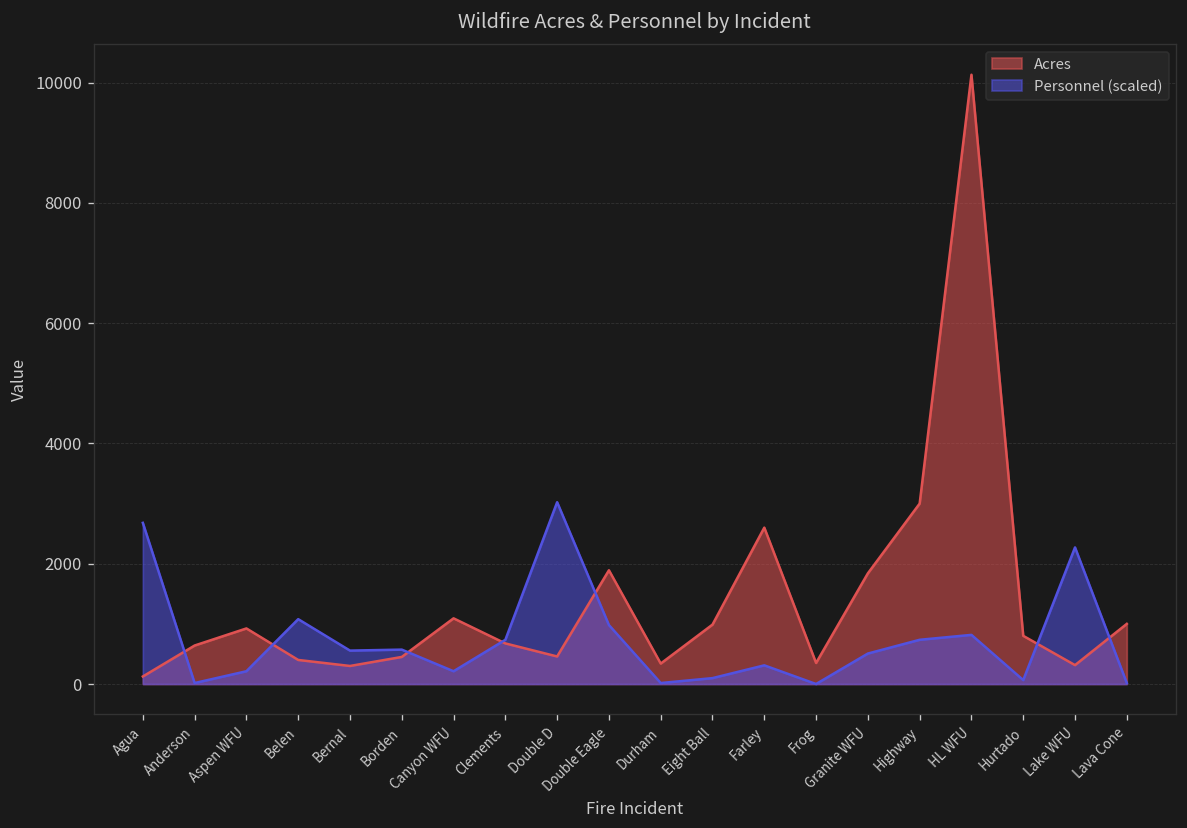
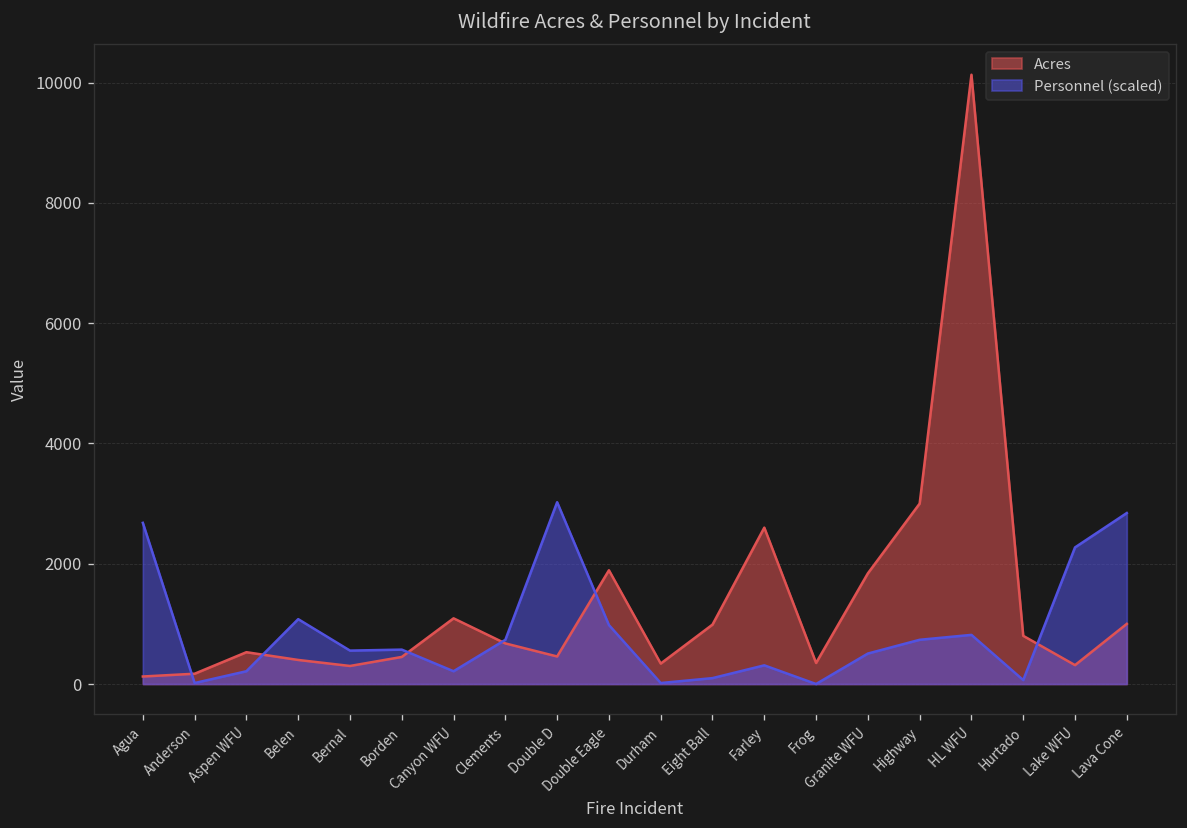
Acres, Anderson: 600 -> 200
Acres, Aspen WFU: 900 -> 500
Personnel (scaled), Lava Cone: 0 -> 2800
